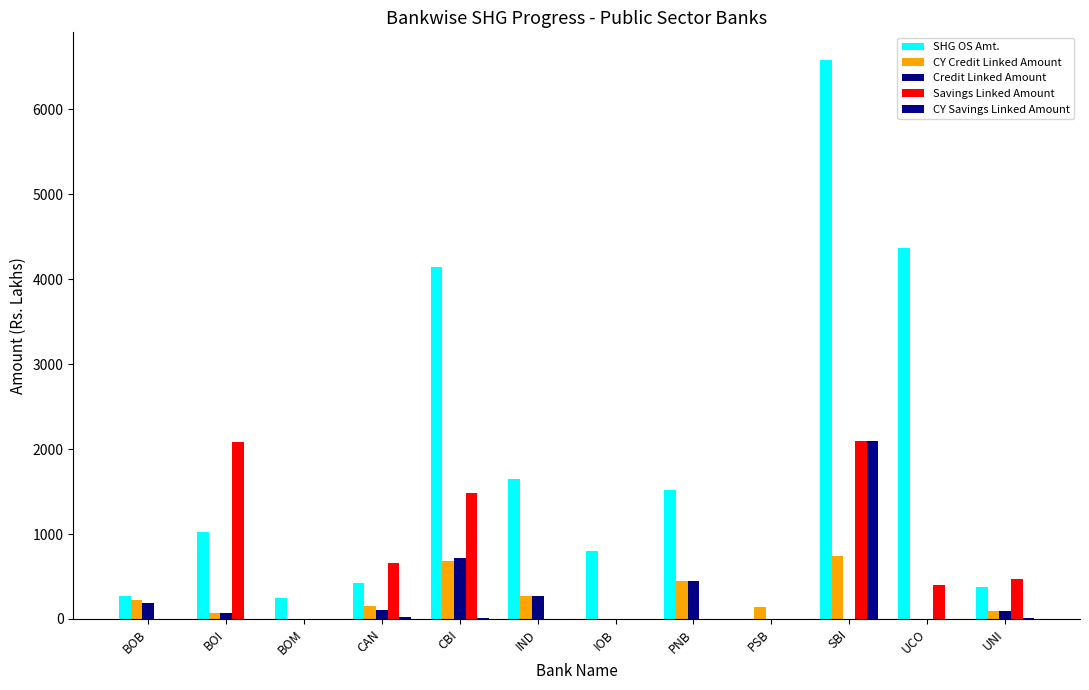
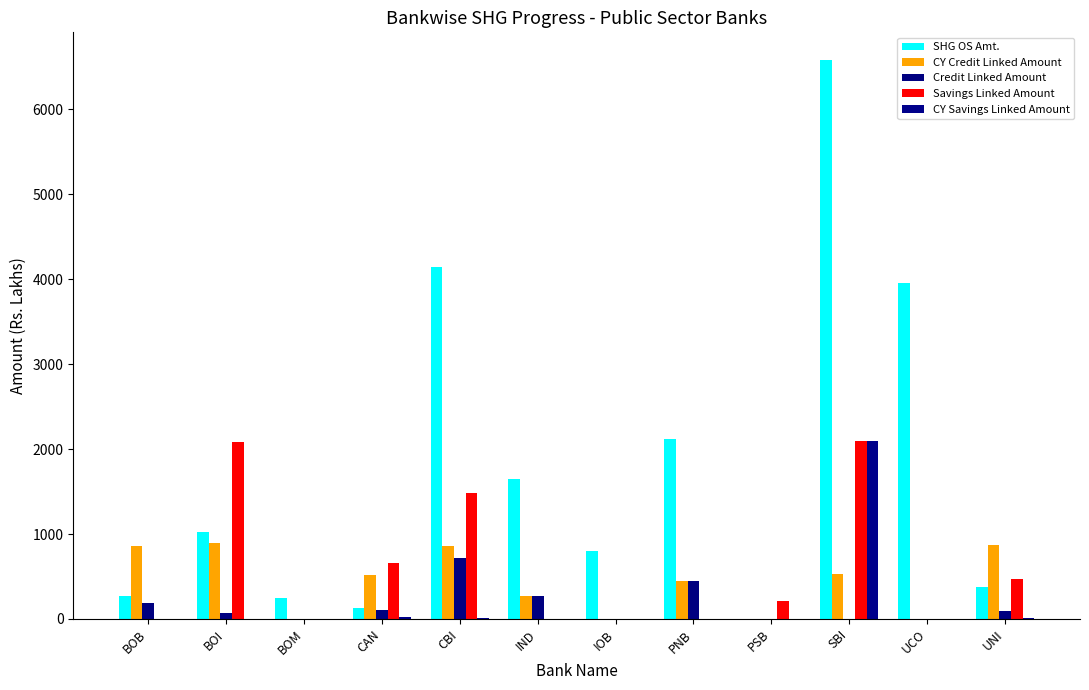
CY Credit Linked Amount, BOB: 200 -> 900
CY Credit Linked Amount, BOI: 100 -> 900
SHG OS Amt., CAN: 400 -> 100
CY Credit Linked Amount, CAN: 200 -> 500
CY Credit Linked Amount, CBI: 700 -> 900
SHG OS Amt., PNB: 1500 -> 2100
CY Credit Linked Amount, PSB: 100 -> 0
Savings Linked Amount, PSB: 0 -> 200
CY Credit Linked Amount, SBI: 700 -> 500
SHG OS Amt., UCO: 4400 -> 4000
Savings Linked Amount, UCO: 400 -> 0
CY Credit Linked Amount, UNI: 100 -> 900
